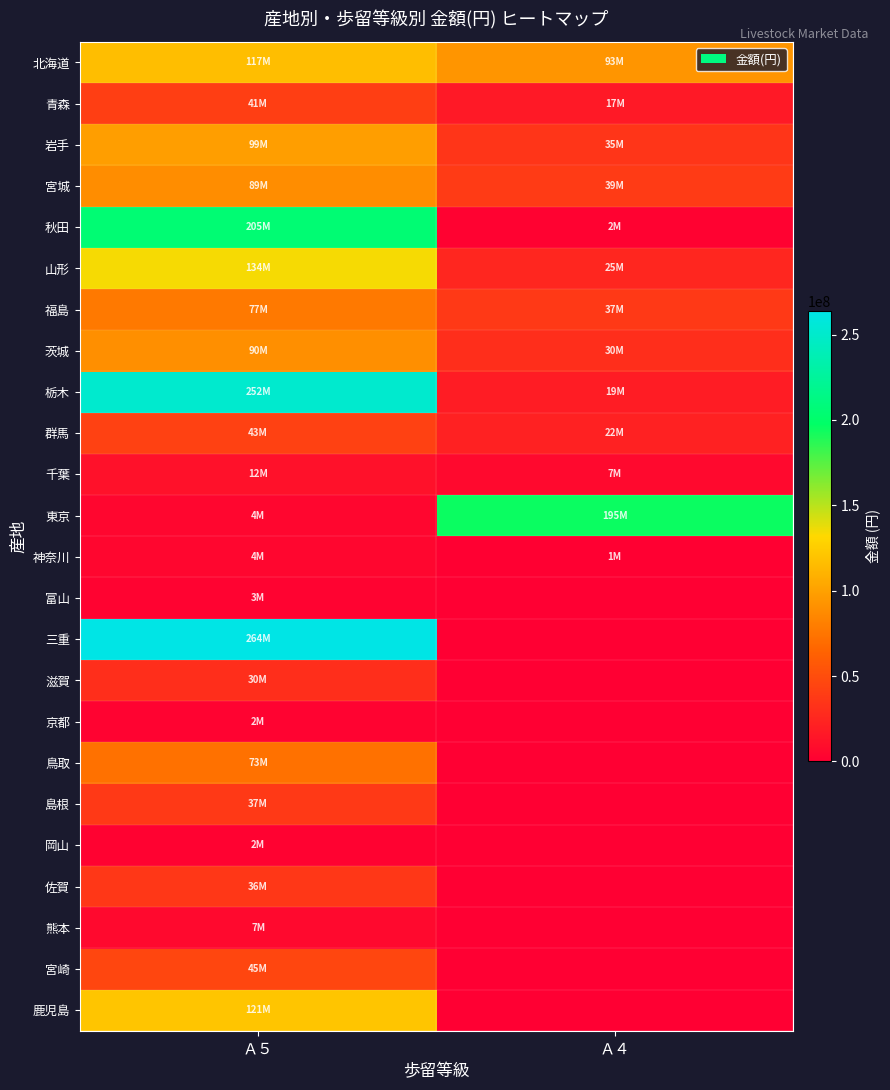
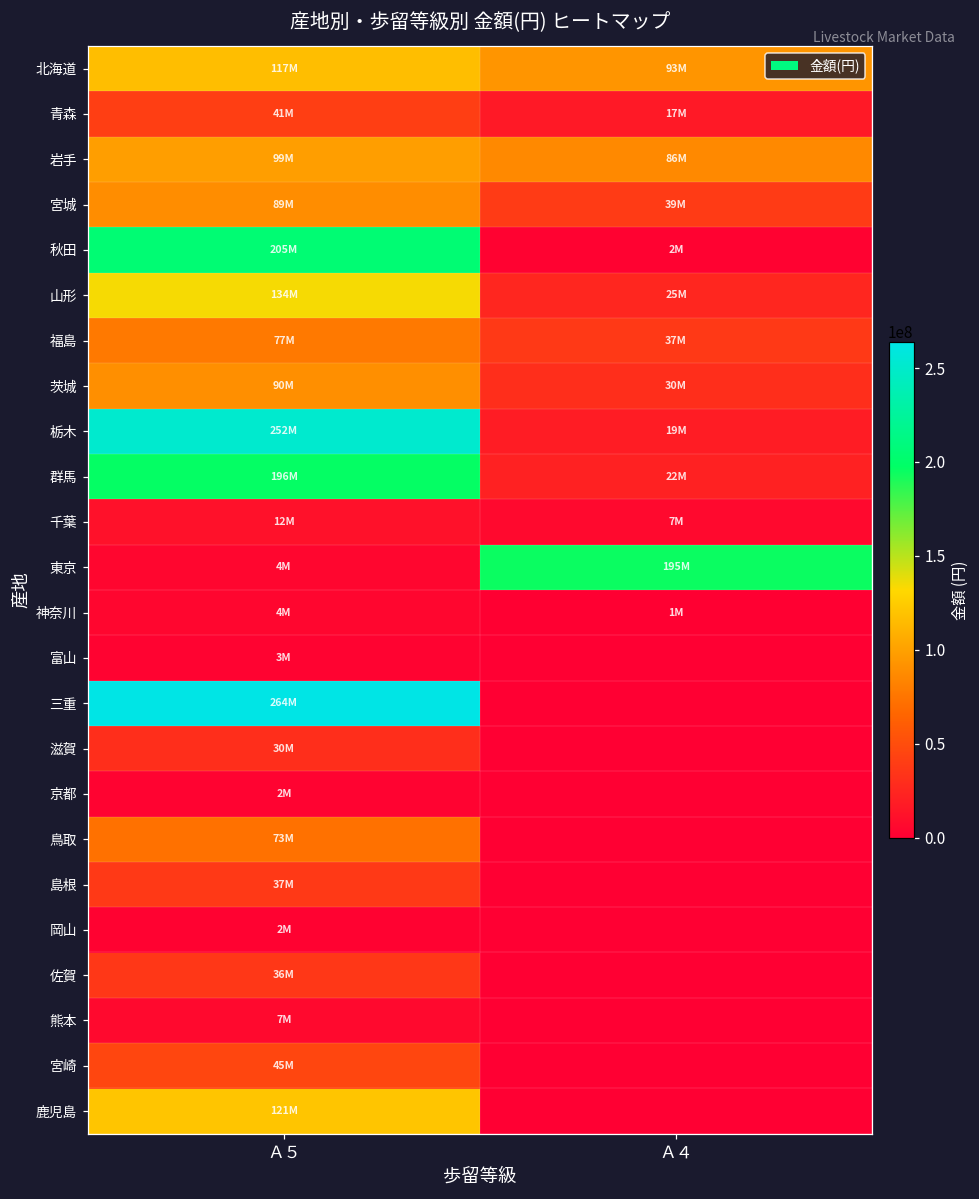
岩手, Ａ４: 35M -> 86M
群馬, Ａ５: 43M -> 196M
